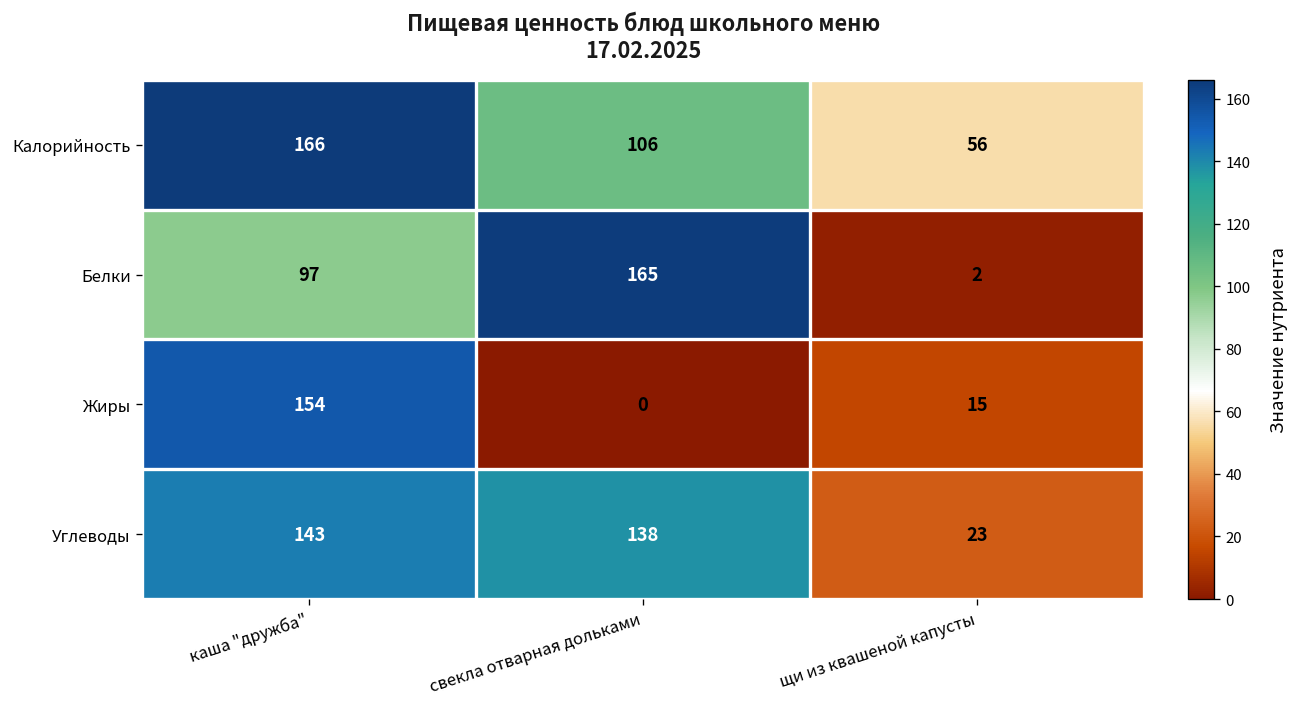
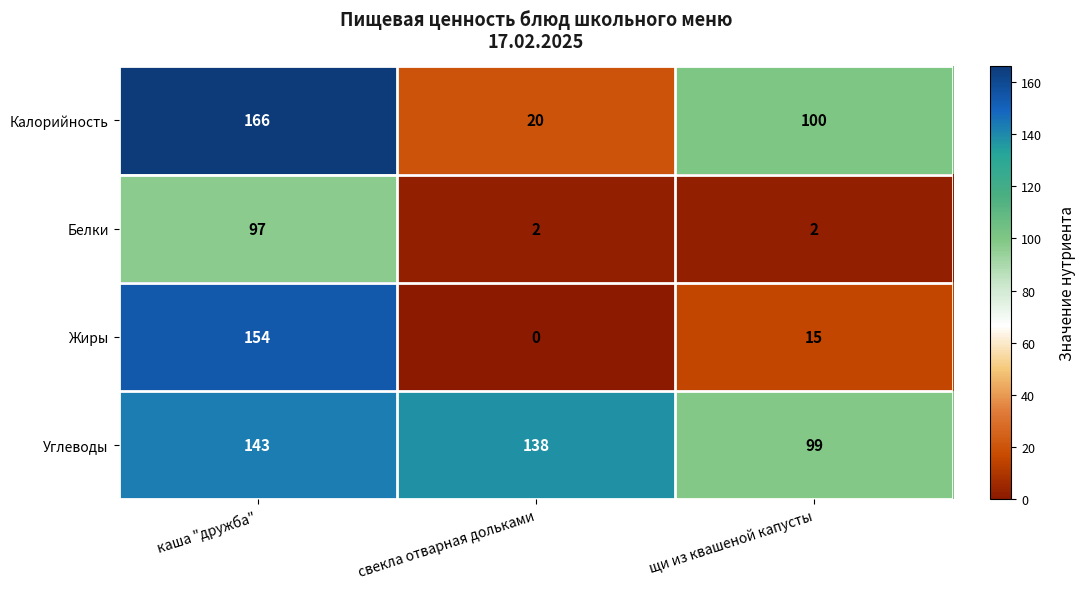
Калорийность, свекла отварная дольками: 106 -> 20
Калорийность, щи из квашеной капусты: 56 -> 100
Белки, свекла отварная дольками: 165 -> 2
Углеводы, щи из квашеной капусты: 23 -> 99
